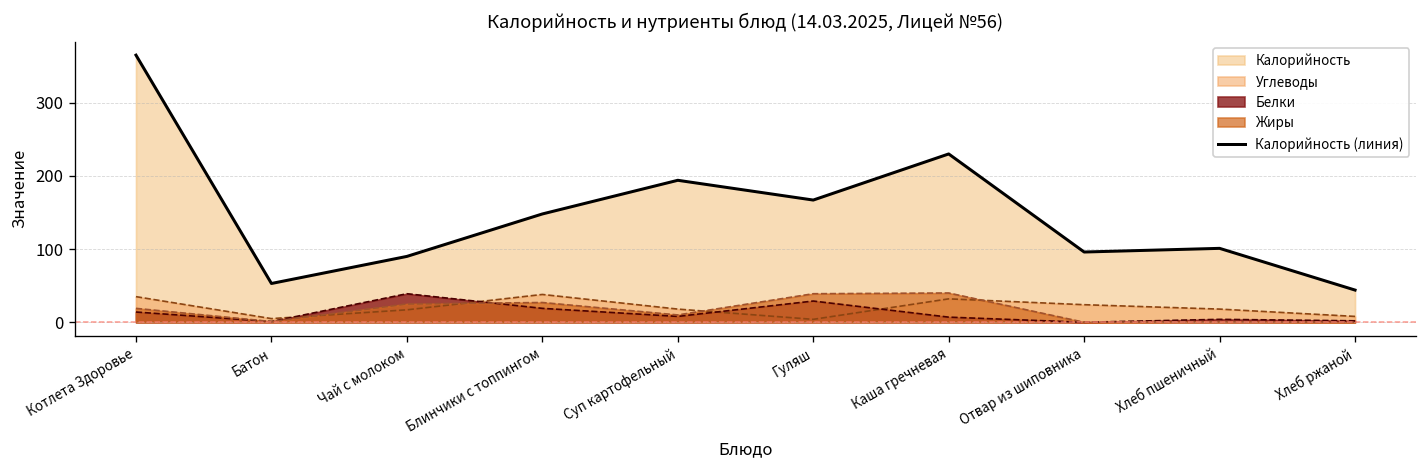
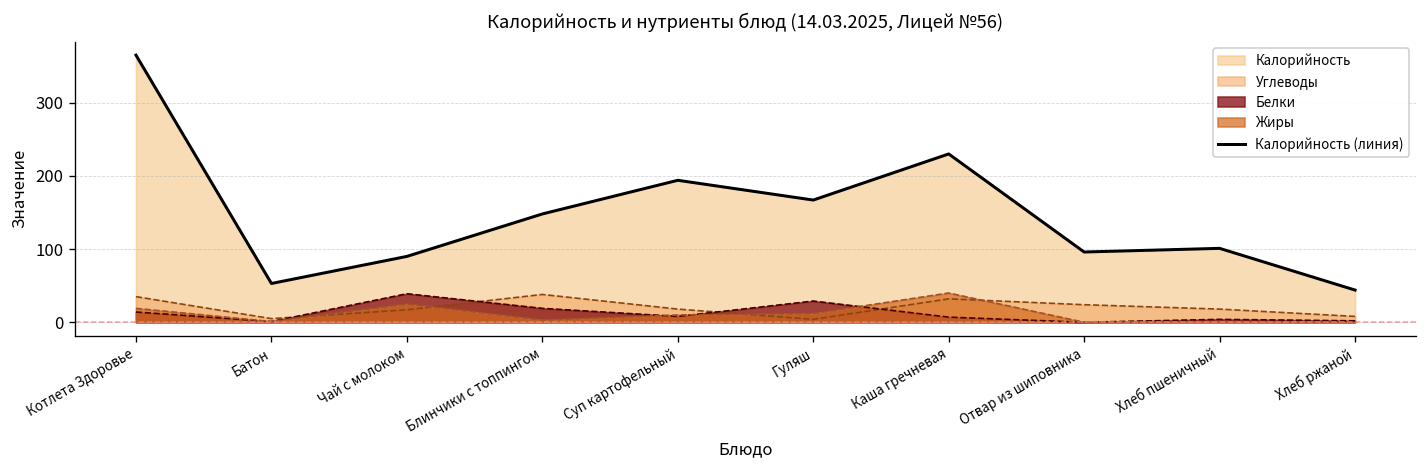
Жиры, Блинчики с топпингом: 30 -> 0
Жиры, Гуляш: 40 -> 10
